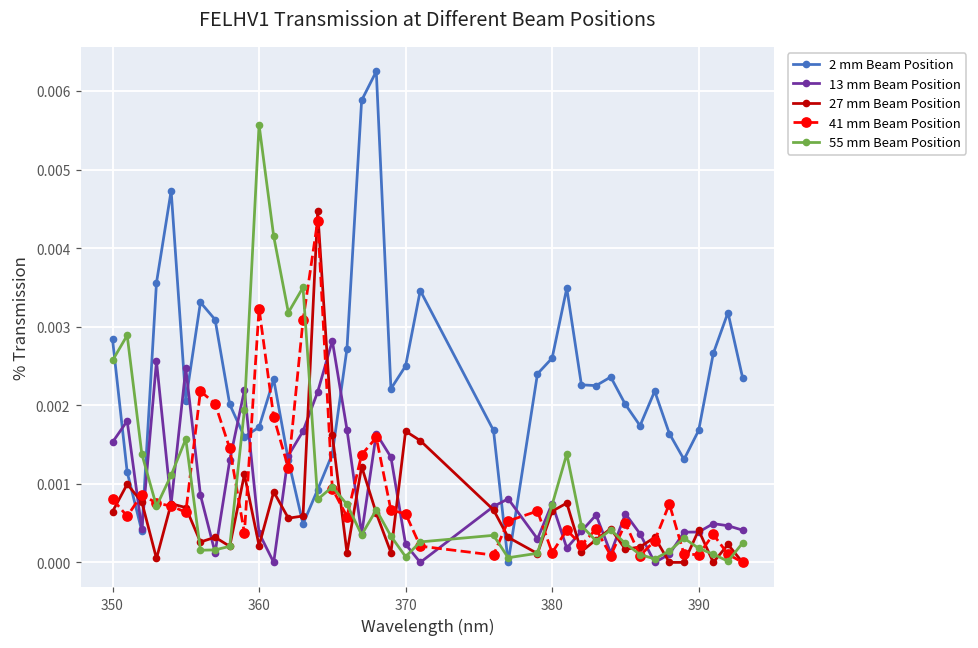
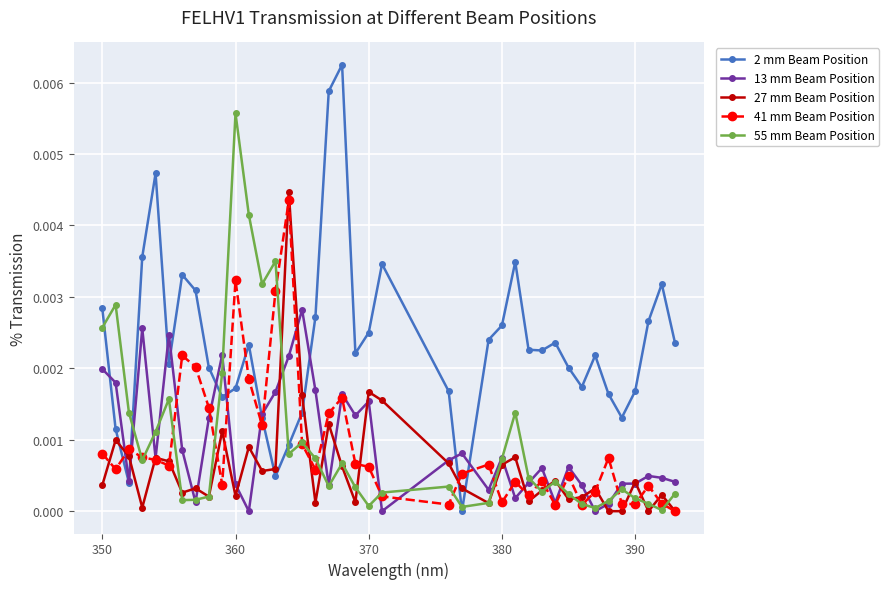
13 mm Beam Position, 350: 0.0015 -> 0.0020
27 mm Beam Position, 350: 0.0006 -> 0.0004
13 mm Beam Position, 370: 0.0002 -> 0.0015
